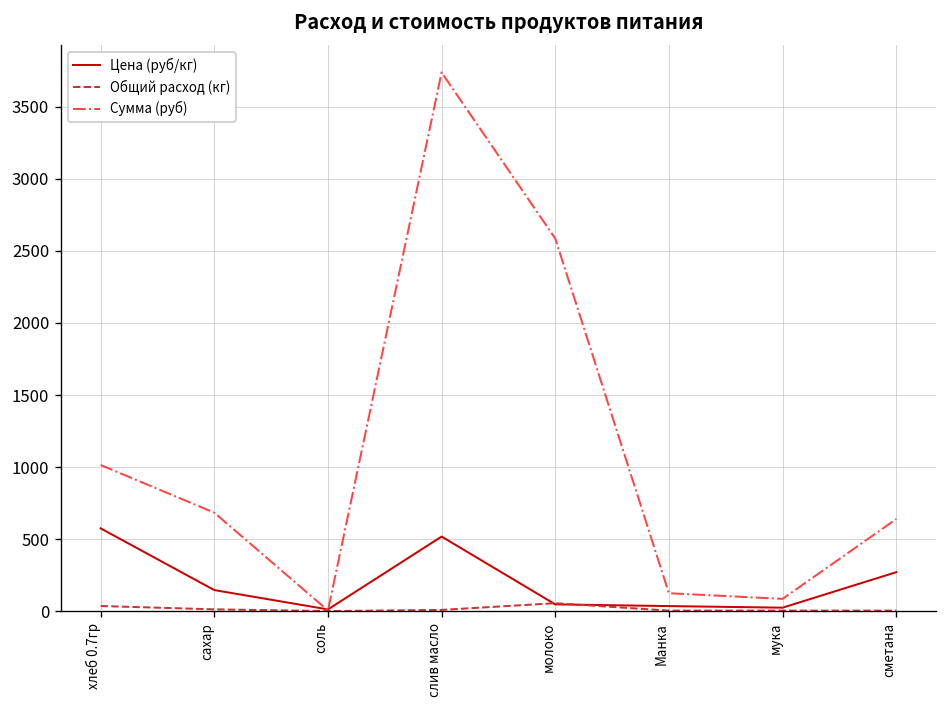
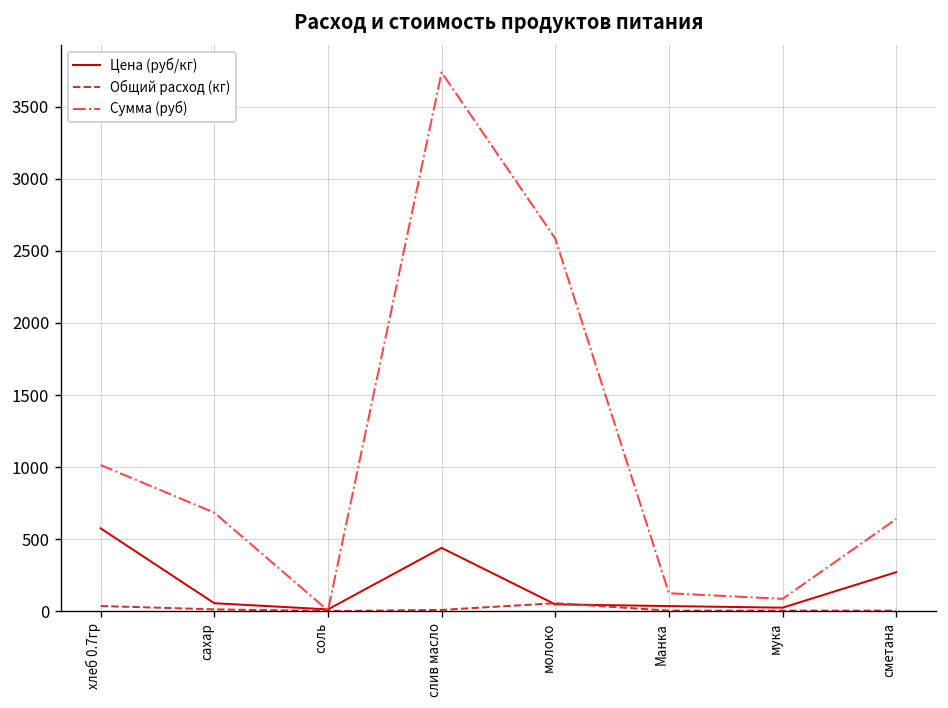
Цена (руб/кг), сахар: 150 -> 60
Цена (руб/кг), слив масло: 520 -> 440
